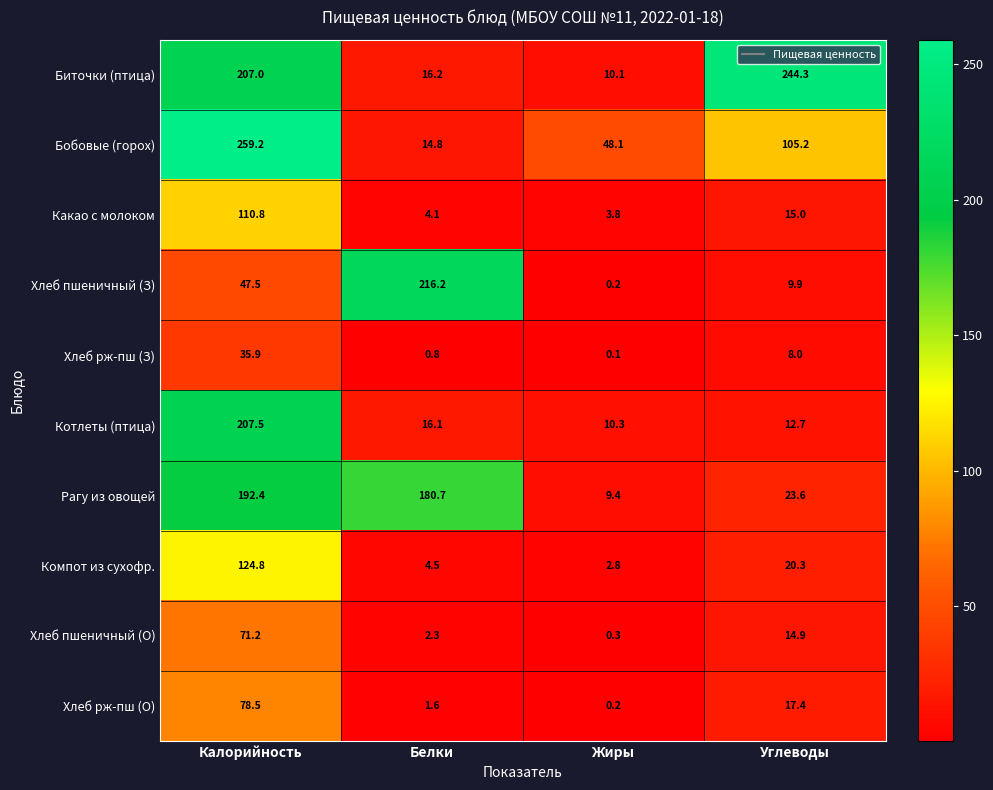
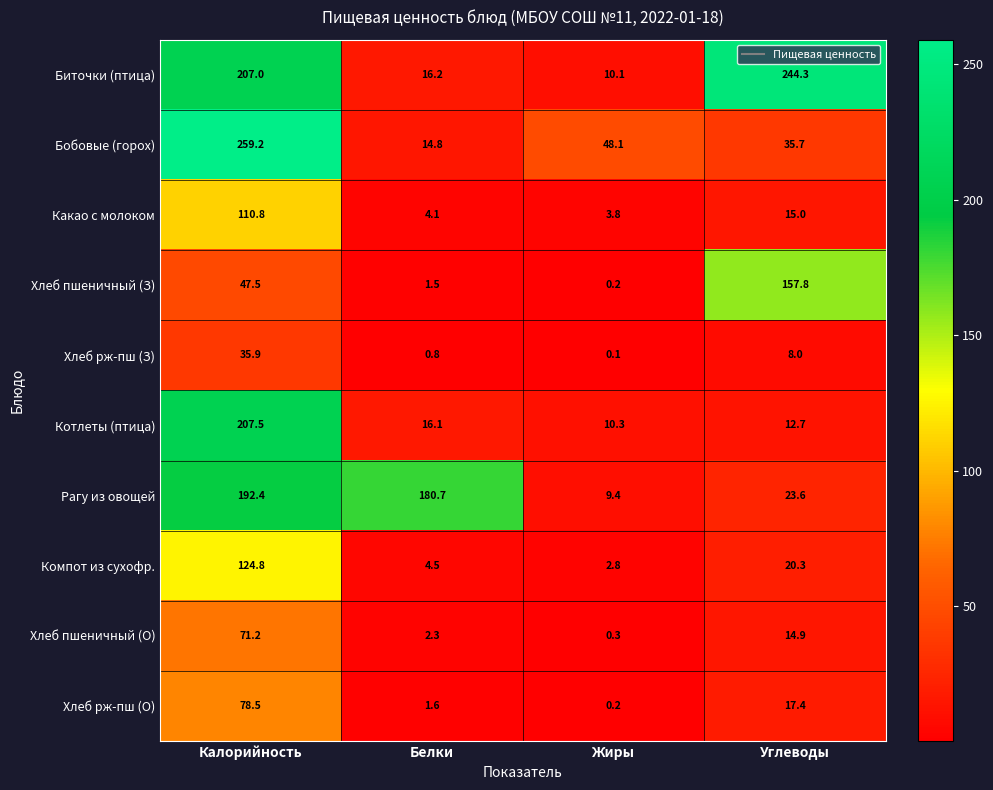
Бобовые (горох), Углеводы: 105.2 -> 35.7
Хлеб пшеничный (З), Белки: 216.2 -> 1.5
Хлеб пшеничный (З), Углеводы: 9.9 -> 157.8
